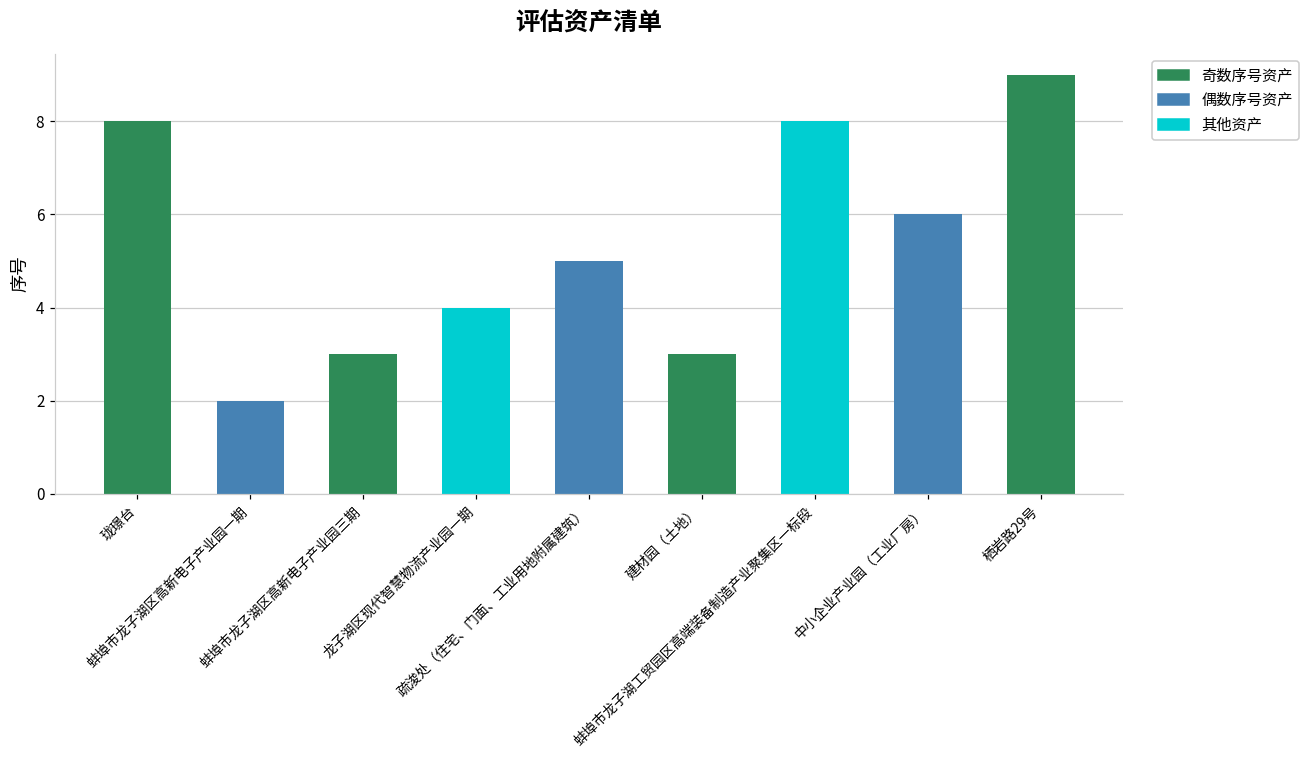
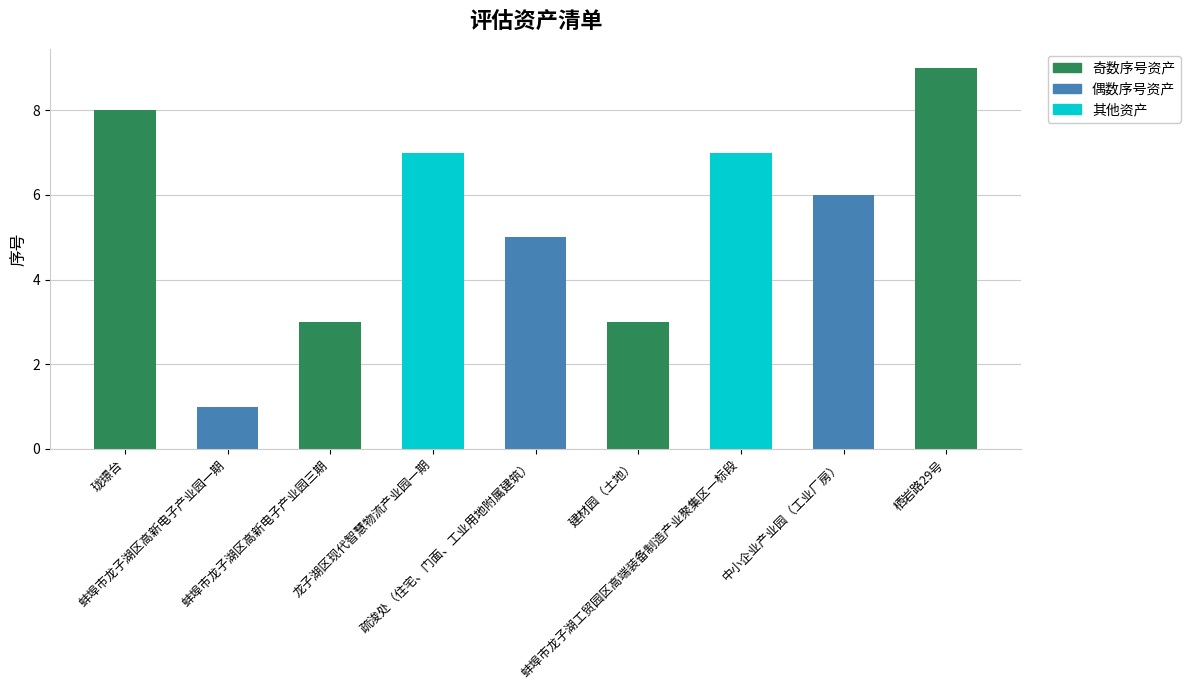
蚌埠市龙子湖区高新电子产业园一期: 2 -> 1
龙子湖区现代智慧物流产业园一期: 4 -> 7
蚌埠市龙子湖工贸园区高端装备制造产业聚集区一标段: 8 -> 7
